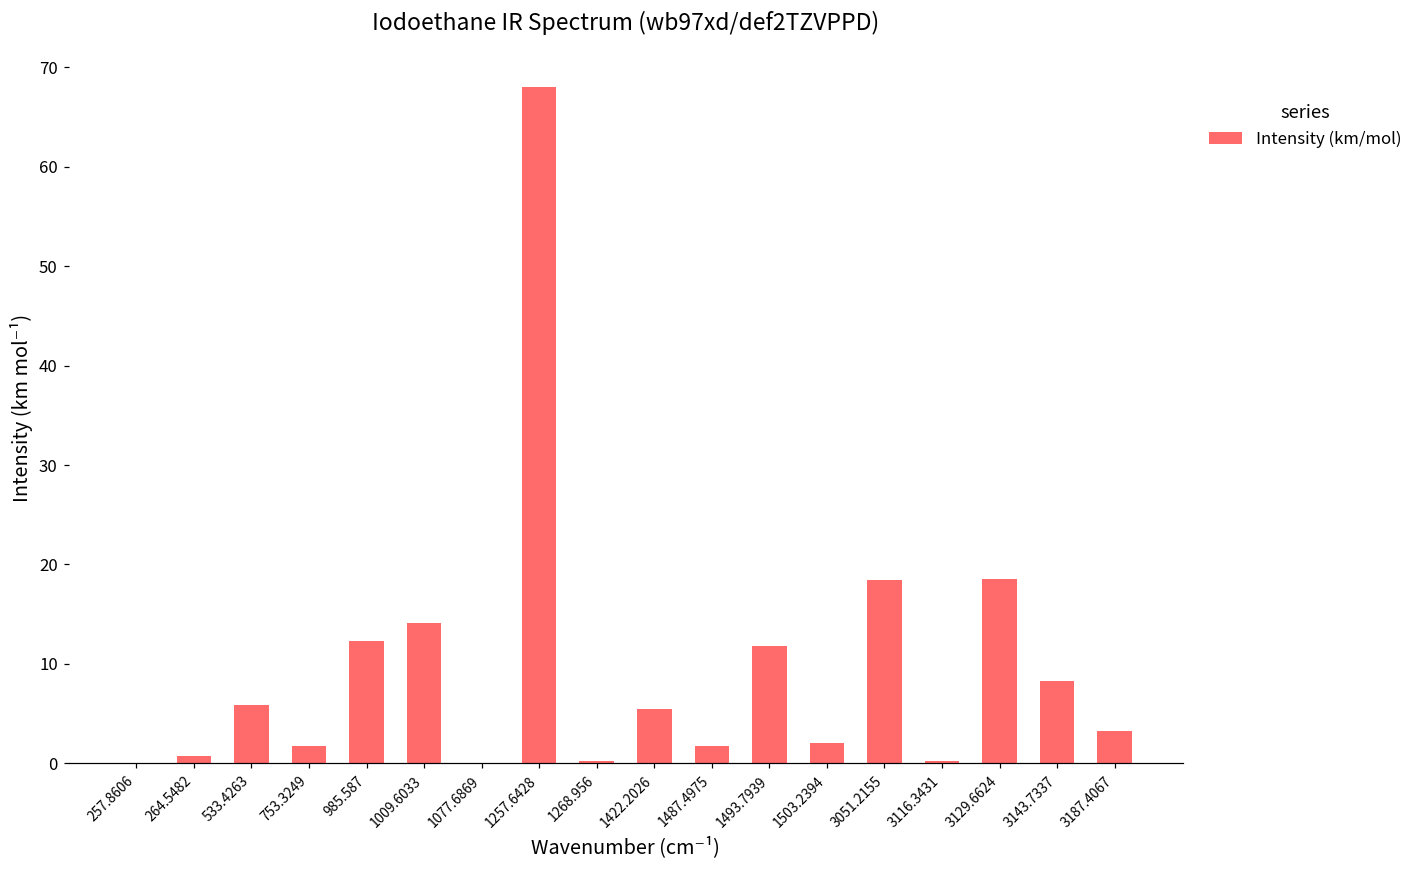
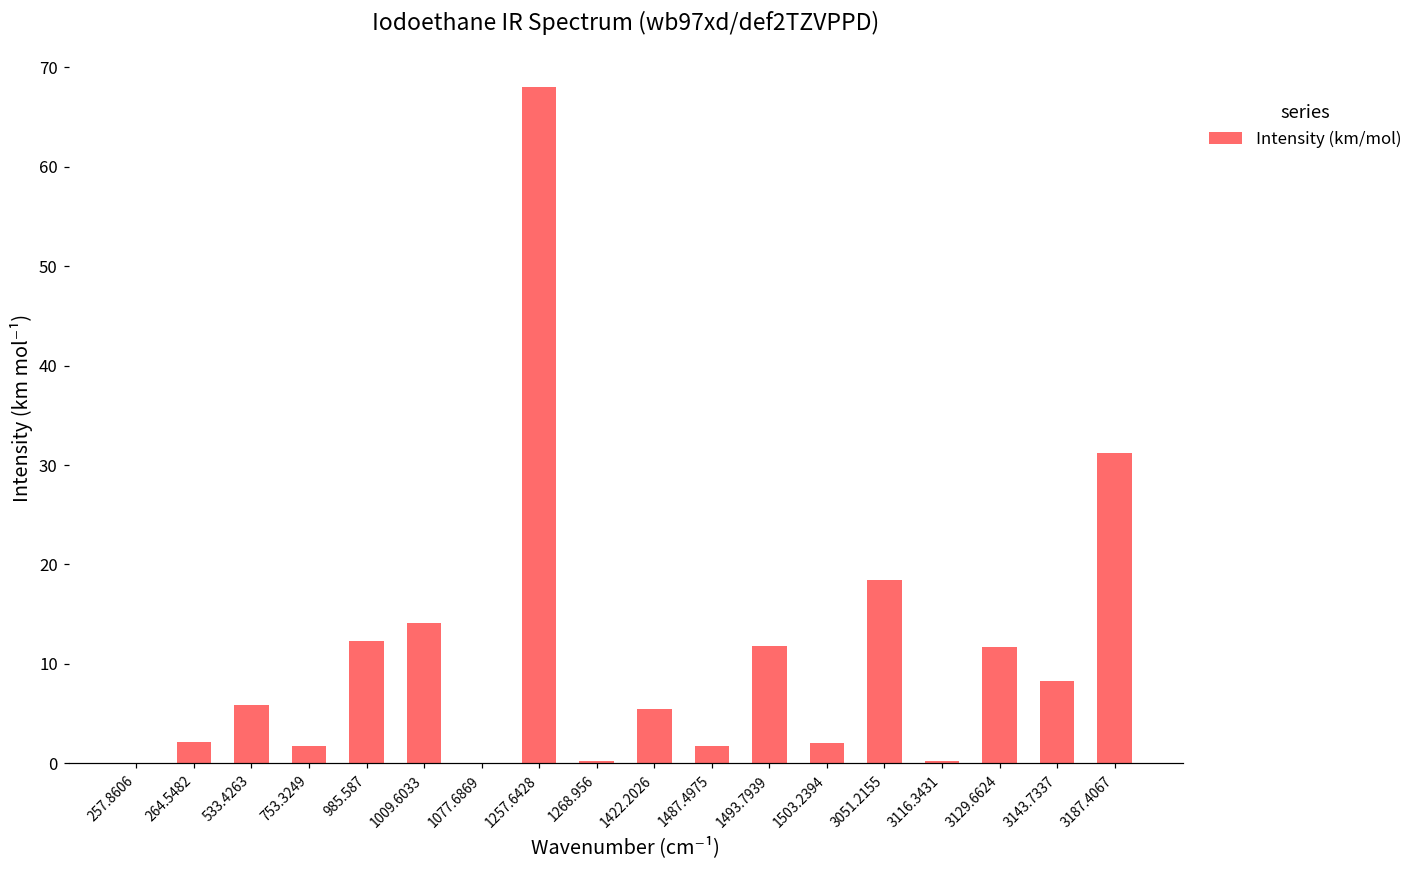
264.5482: 1 -> 2
3129.6624: 19 -> 12
3187.4067: 3 -> 31
